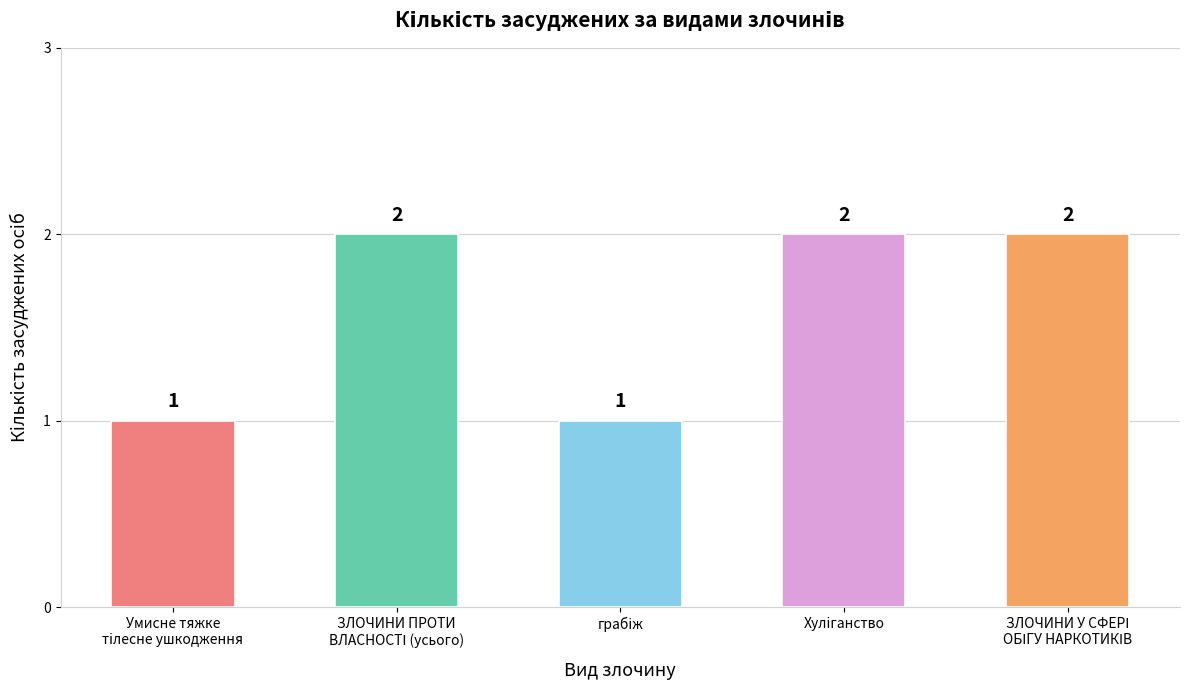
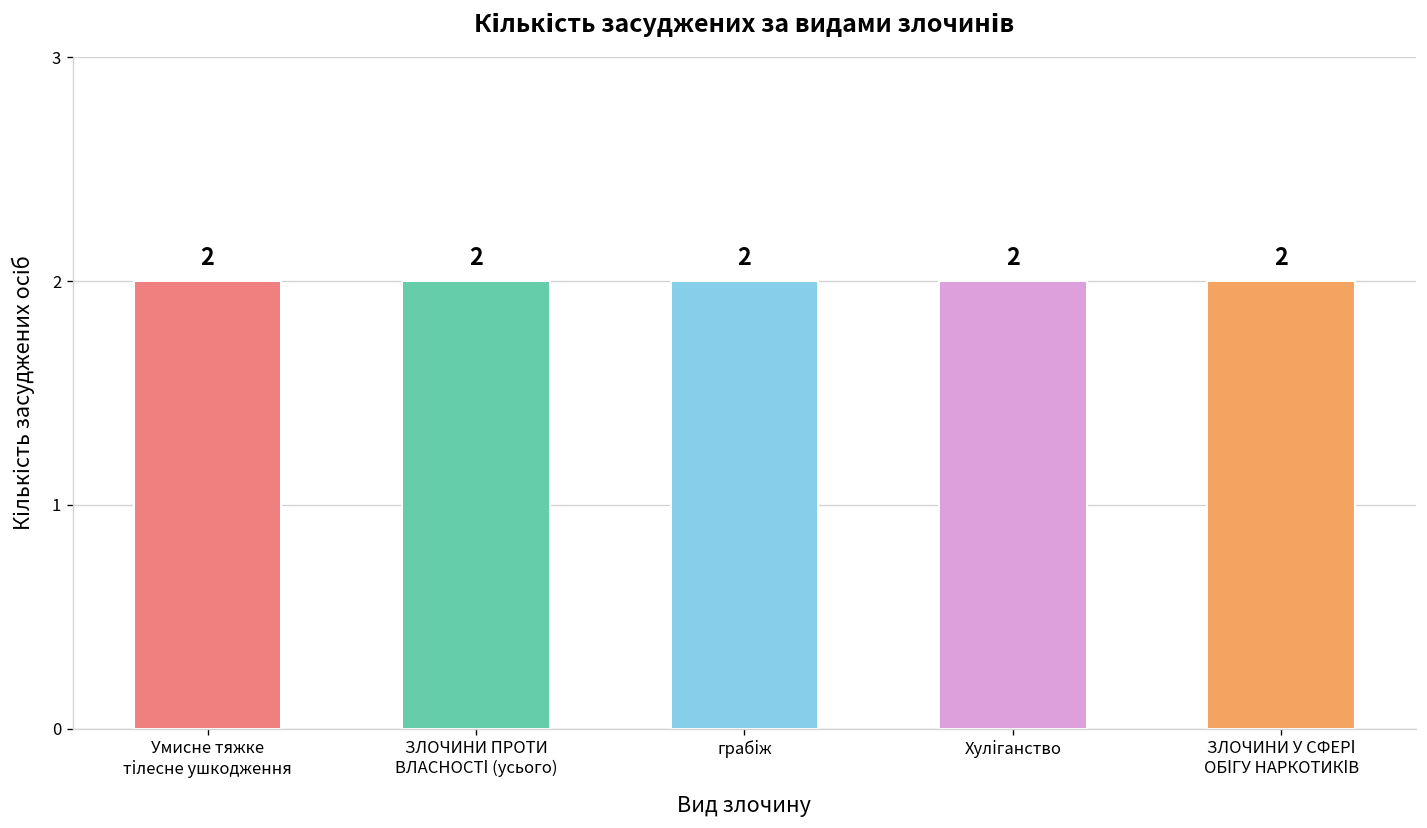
Умисне тяжке тілесне ушкодження: 1 -> 2
грабіж: 1 -> 2
